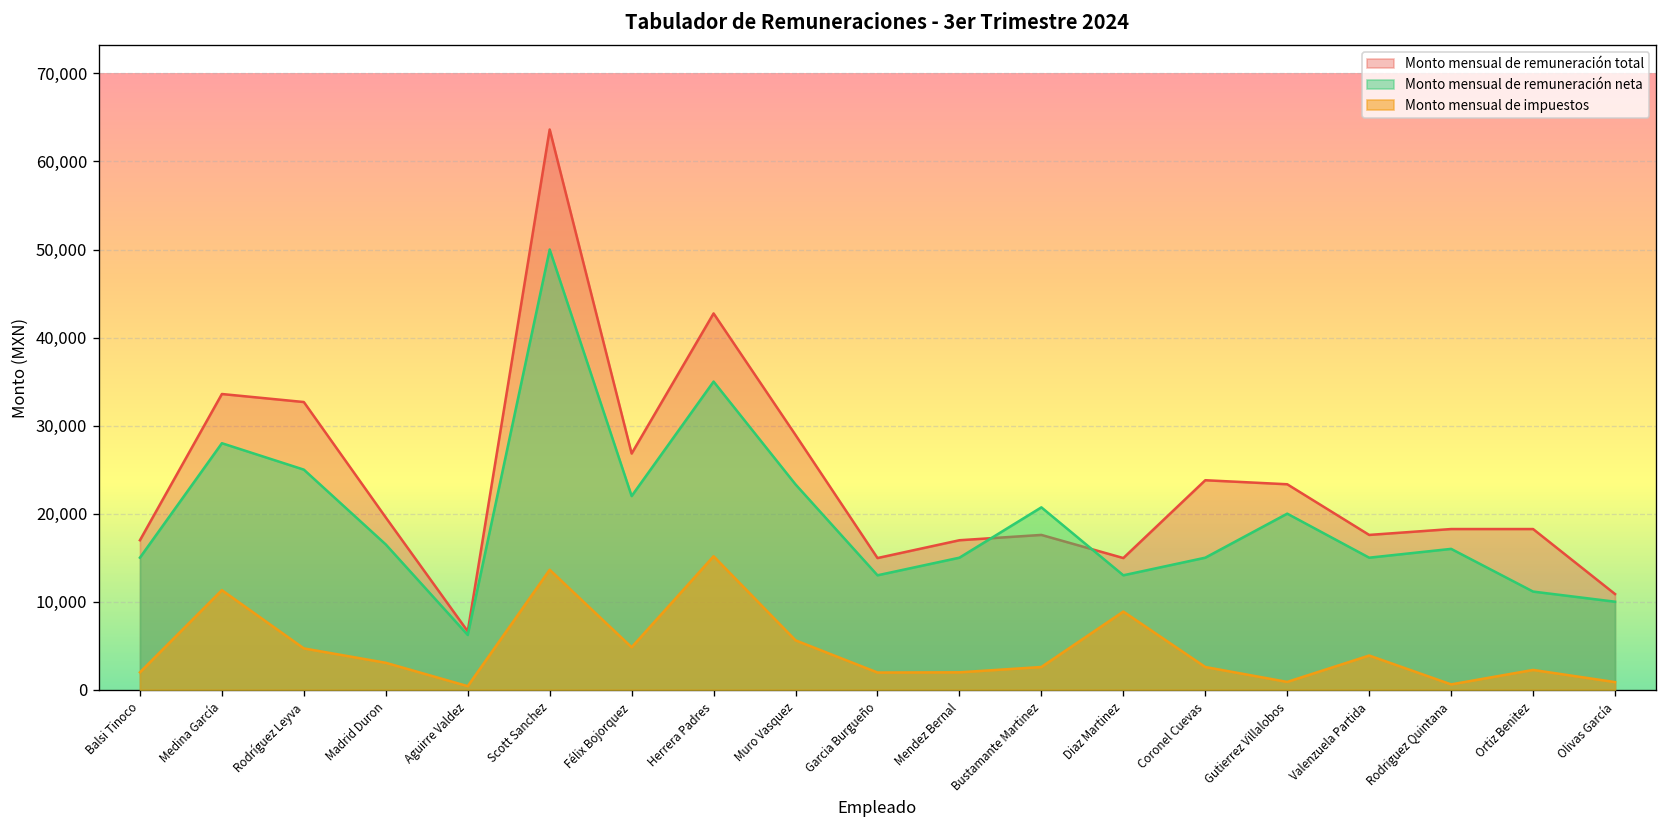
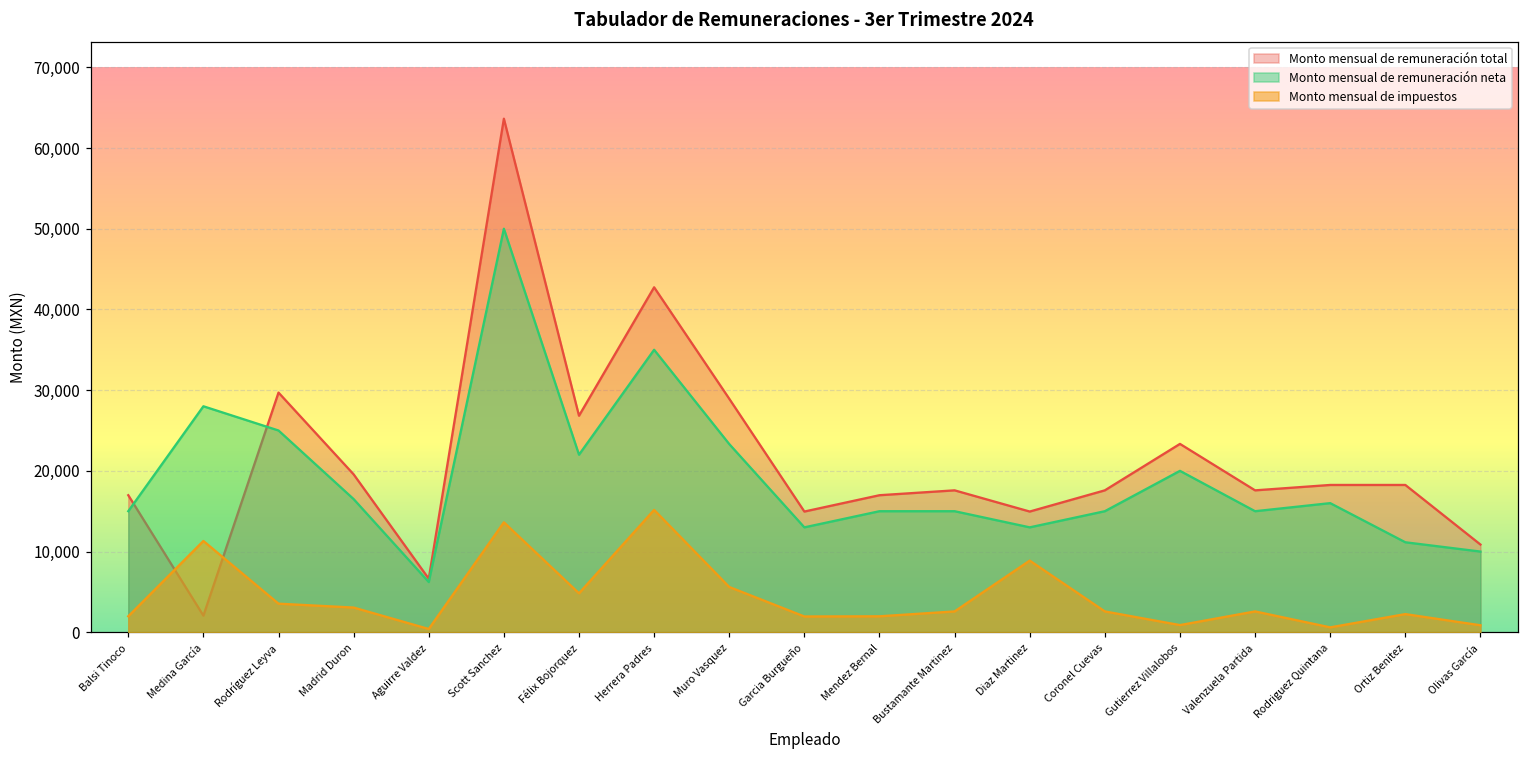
Monto mensual de remuneración total, Medina García: 34,000 -> 2,000
Monto mensual de remuneración total, Rodríguez Leyva: 33,000 -> 30,000
Monto mensual de impuestos, Rodríguez Leyva: 5,000 -> 4,000
Monto mensual de remuneración neta, Bustamante Martinez: 21,000 -> 15,000
Monto mensual de remuneración total, Coronel Cuevas: 24,000 -> 18,000
Monto mensual de impuestos, Valenzuela Partida: 4,000 -> 3,000
